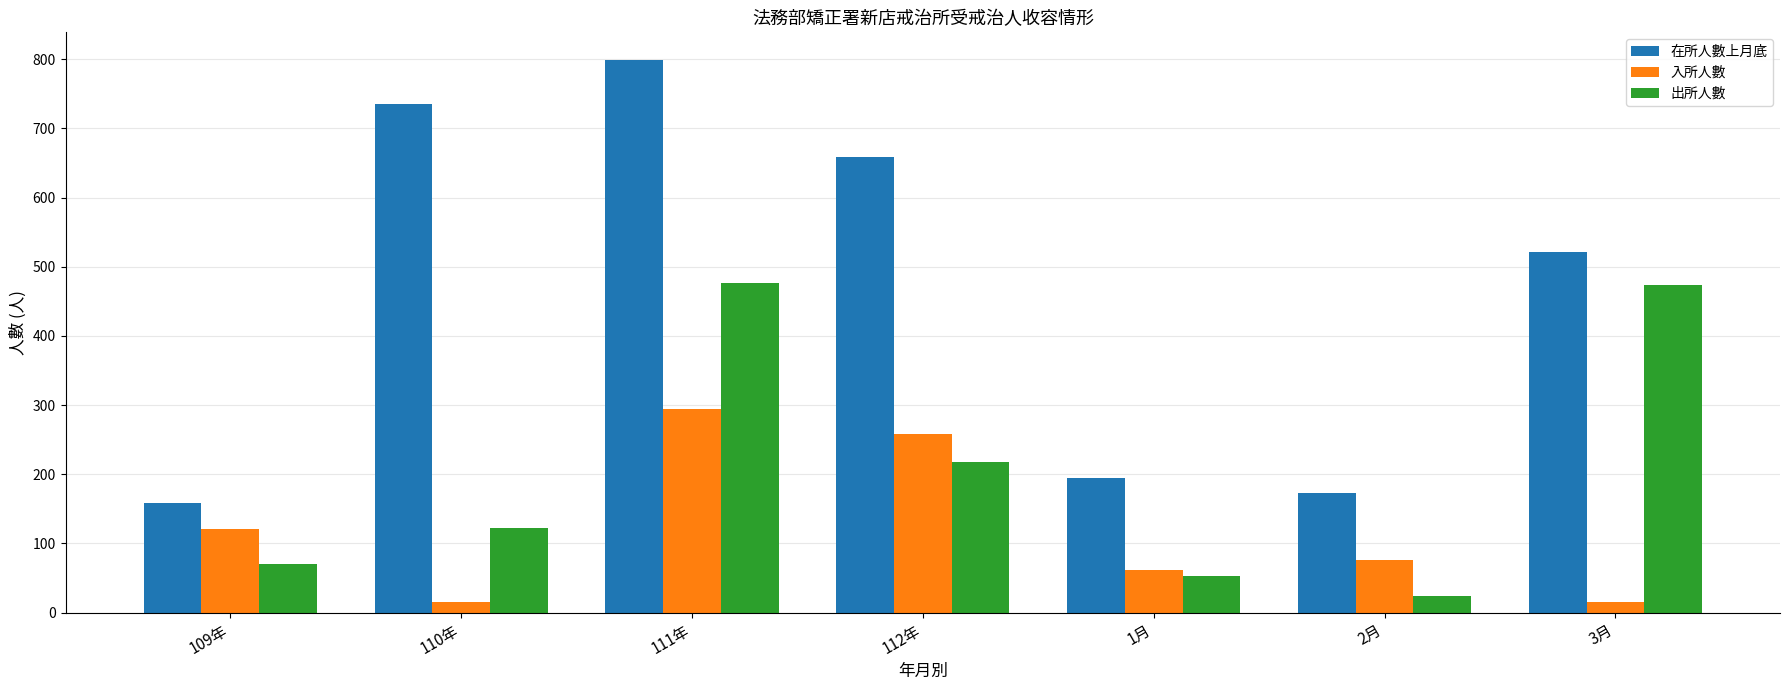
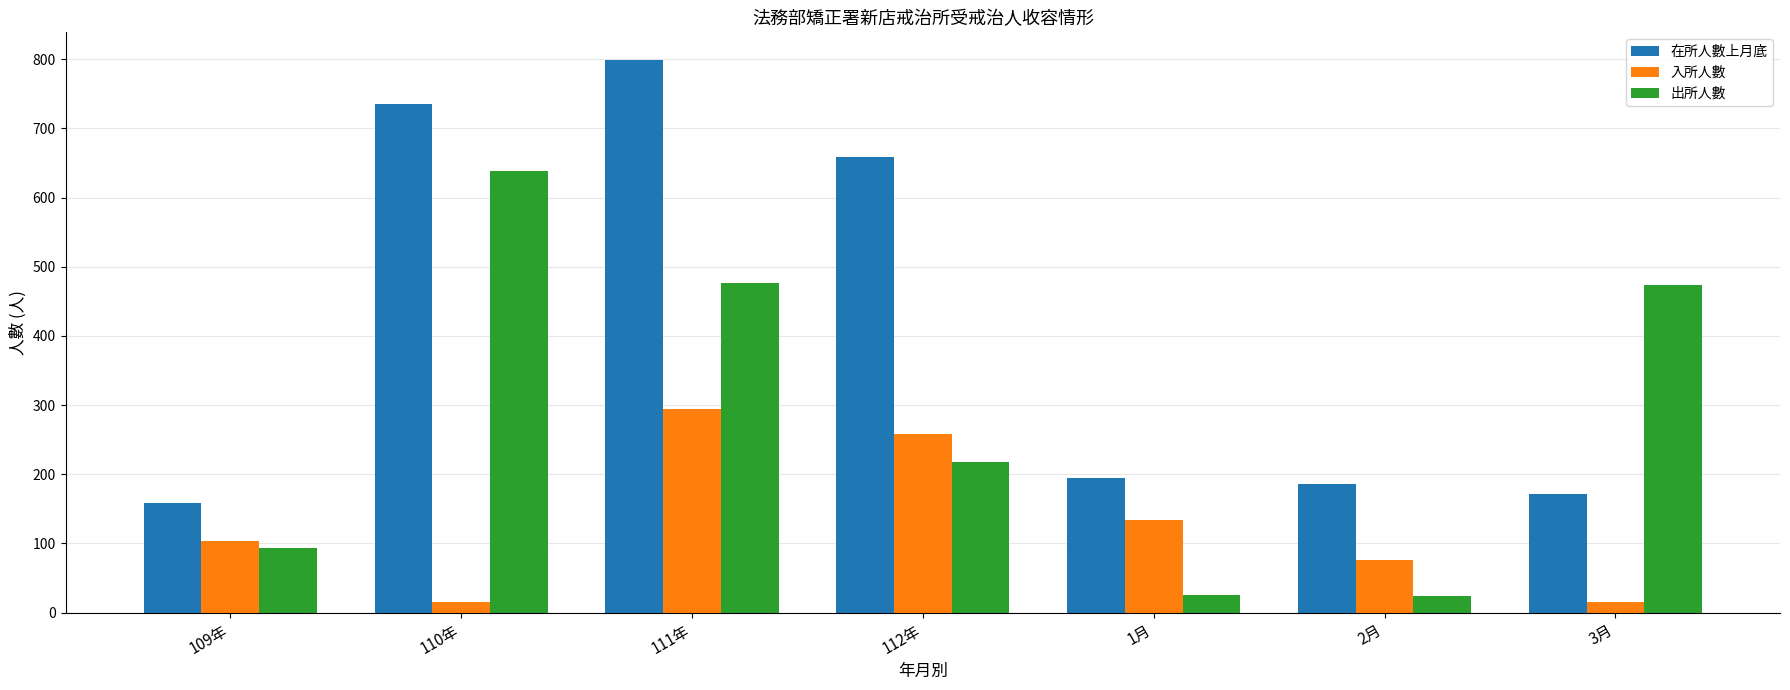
入所人數, 109年: 120 -> 100
出所人數, 109年: 70 -> 90
出所人數, 110年: 120 -> 640
入所人數, 1月: 60 -> 130
出所人數, 1月: 50 -> 30
在所人數上月底, 2月: 170 -> 190
在所人數上月底, 3月: 520 -> 170
